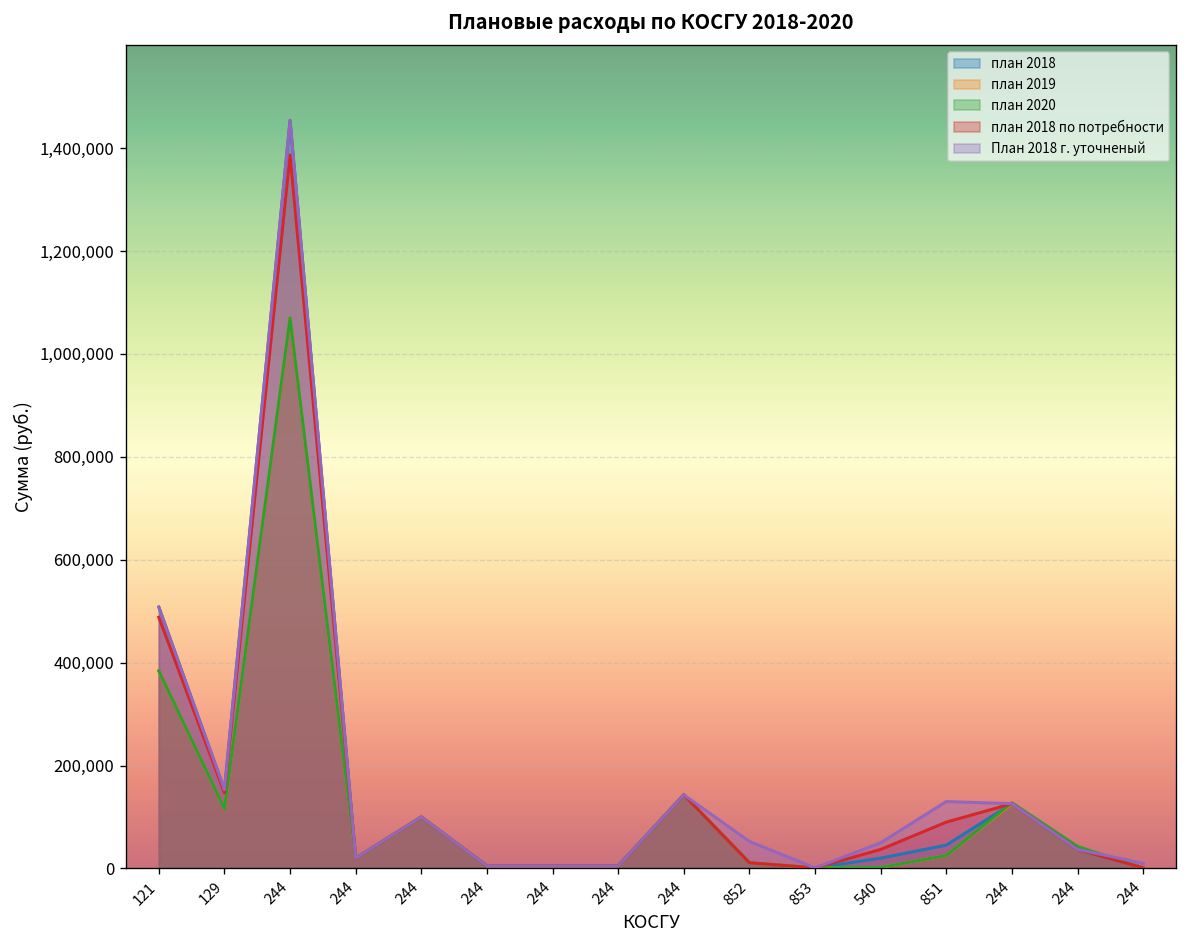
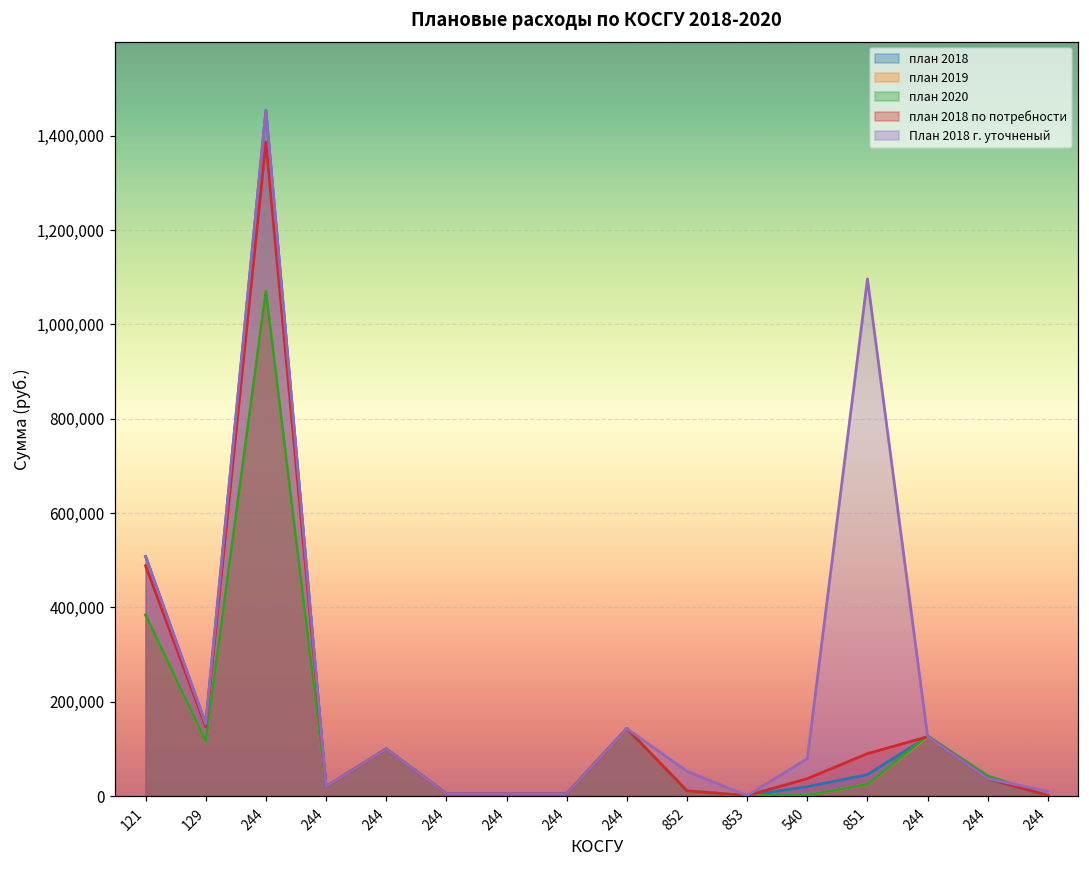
План 2018 г. уточненый, 540: 50,000 -> 80,000
План 2018 г. уточненый, 851: 130,000 -> 1,100,000
